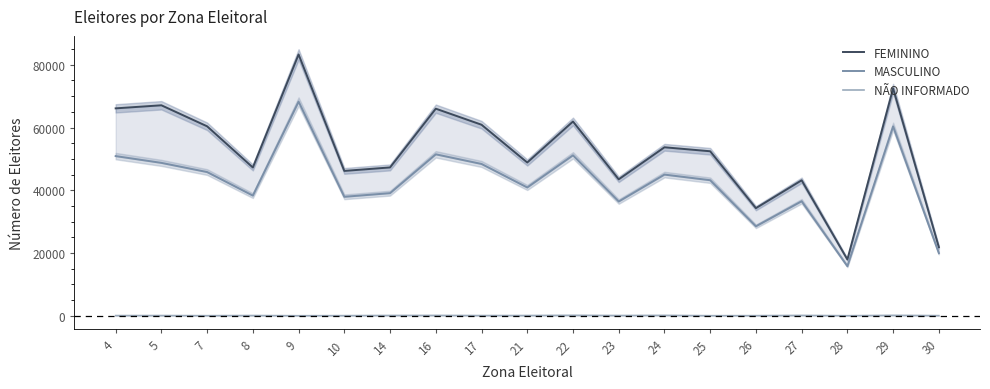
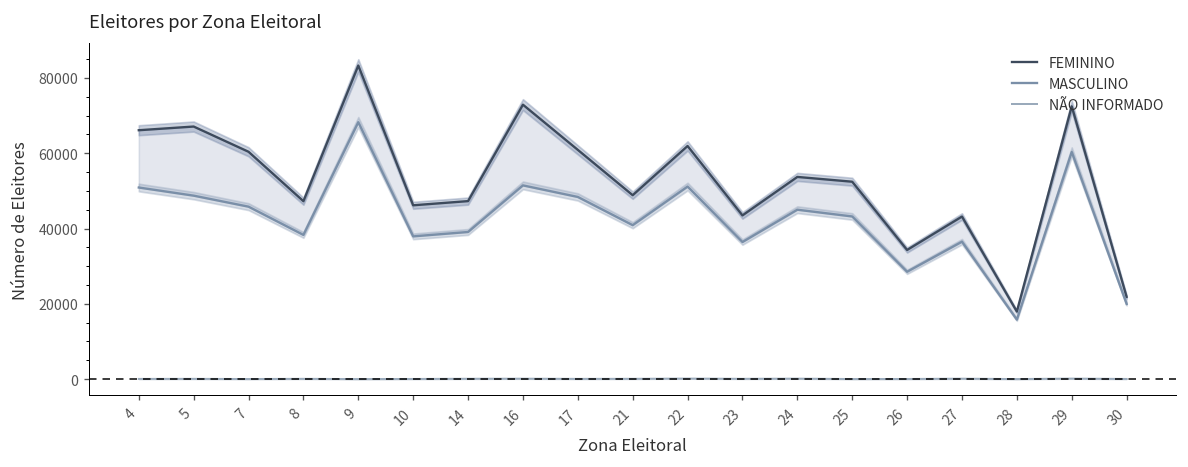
FEMININO, 16: 66000 -> 73000
